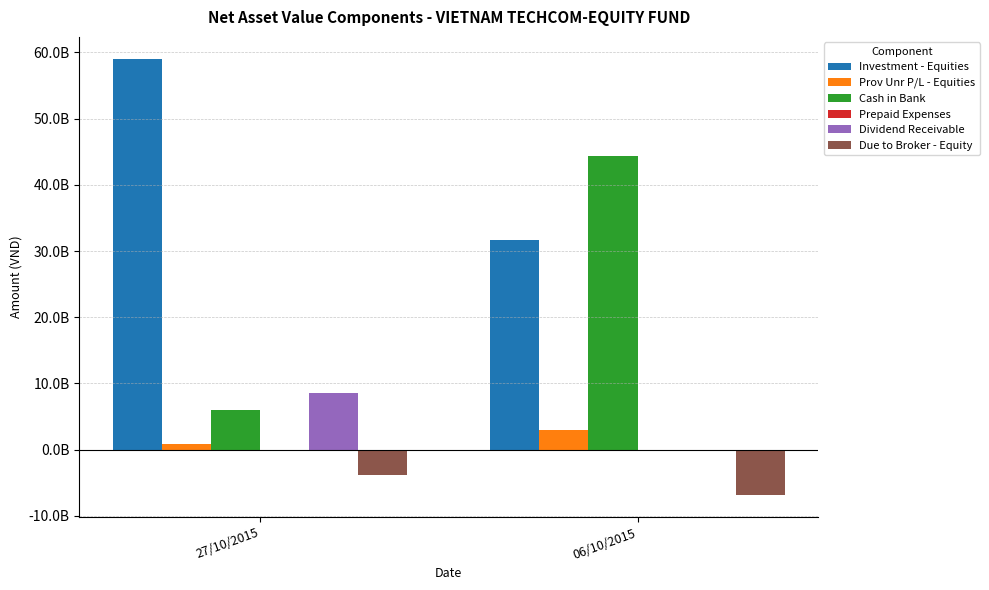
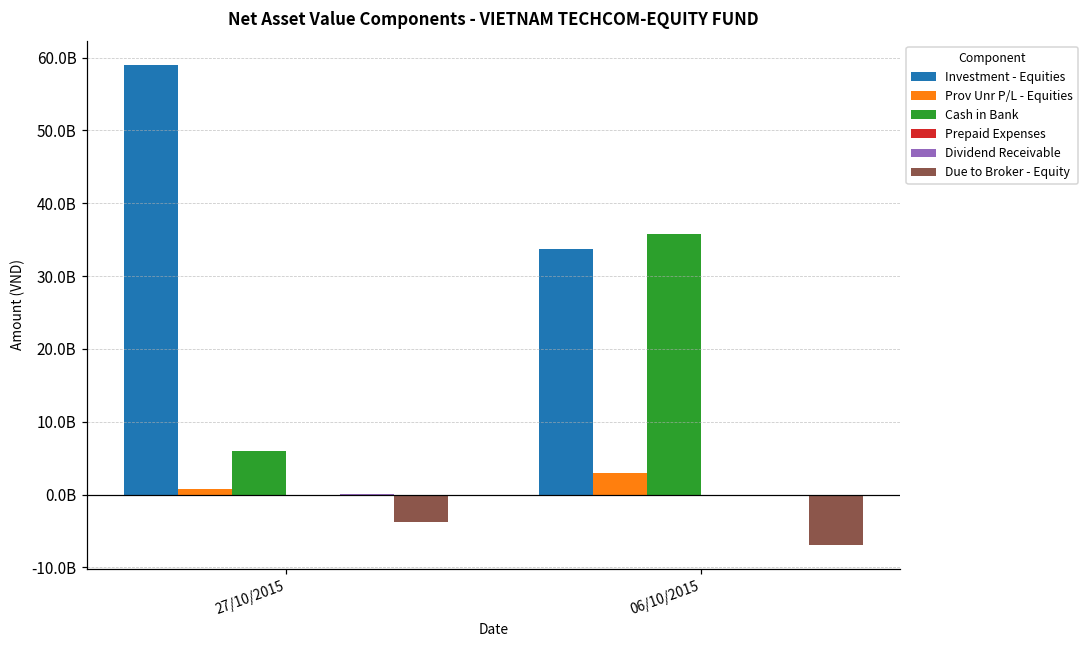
Dividend Receivable, 27/10/2015: 9000000000 -> 0
Investment - Equities, 06/10/2015: 32000000000 -> 34000000000
Cash in Bank, 06/10/2015: 44000000000 -> 36000000000
